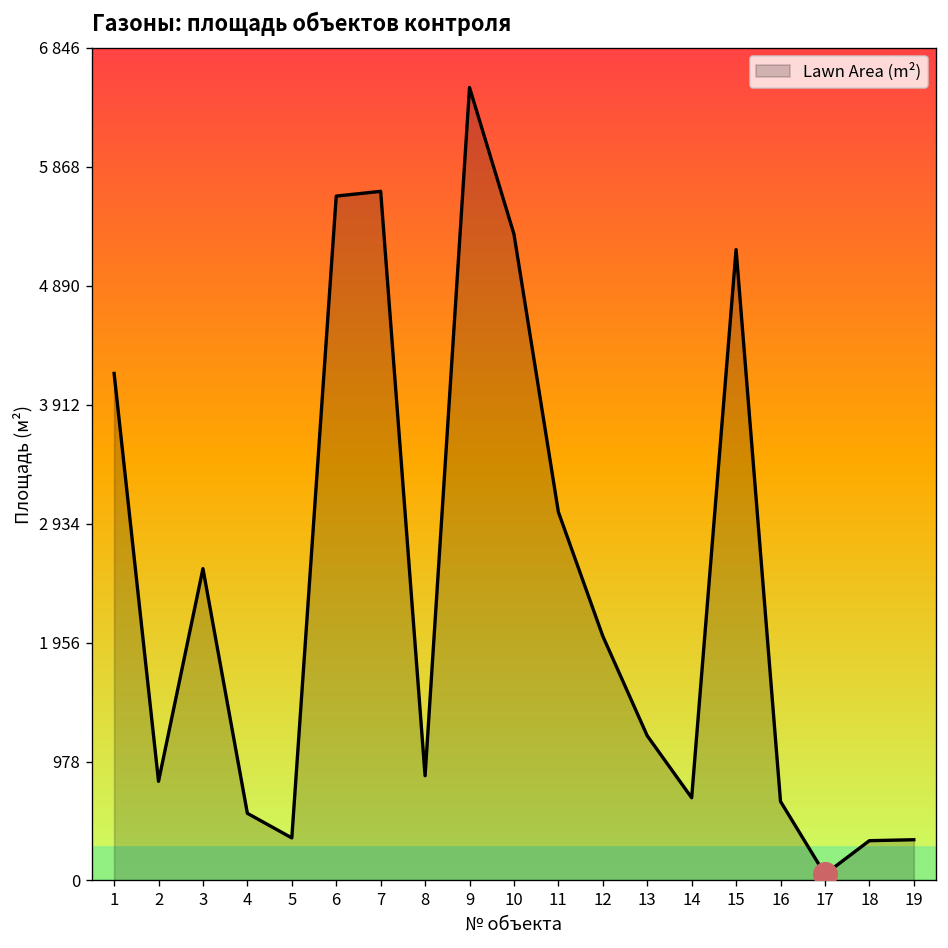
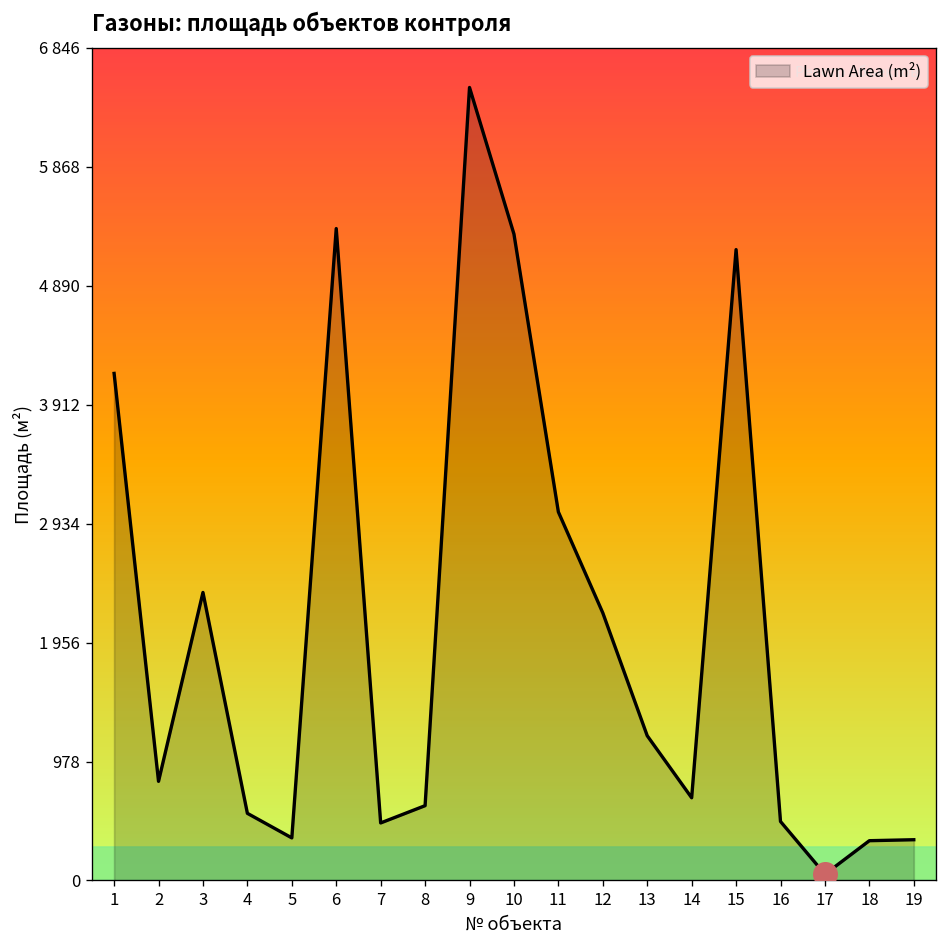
Lawn Area (m²), 3: 2560 -> 2370
Lawn Area (m²), 6: 5630 -> 5360
Lawn Area (m²), 7: 5670 -> 470
Lawn Area (m²), 8: 860 -> 620
Lawn Area (m²), 12: 2010 -> 2200
Lawn Area (m²), 16: 650 -> 490
